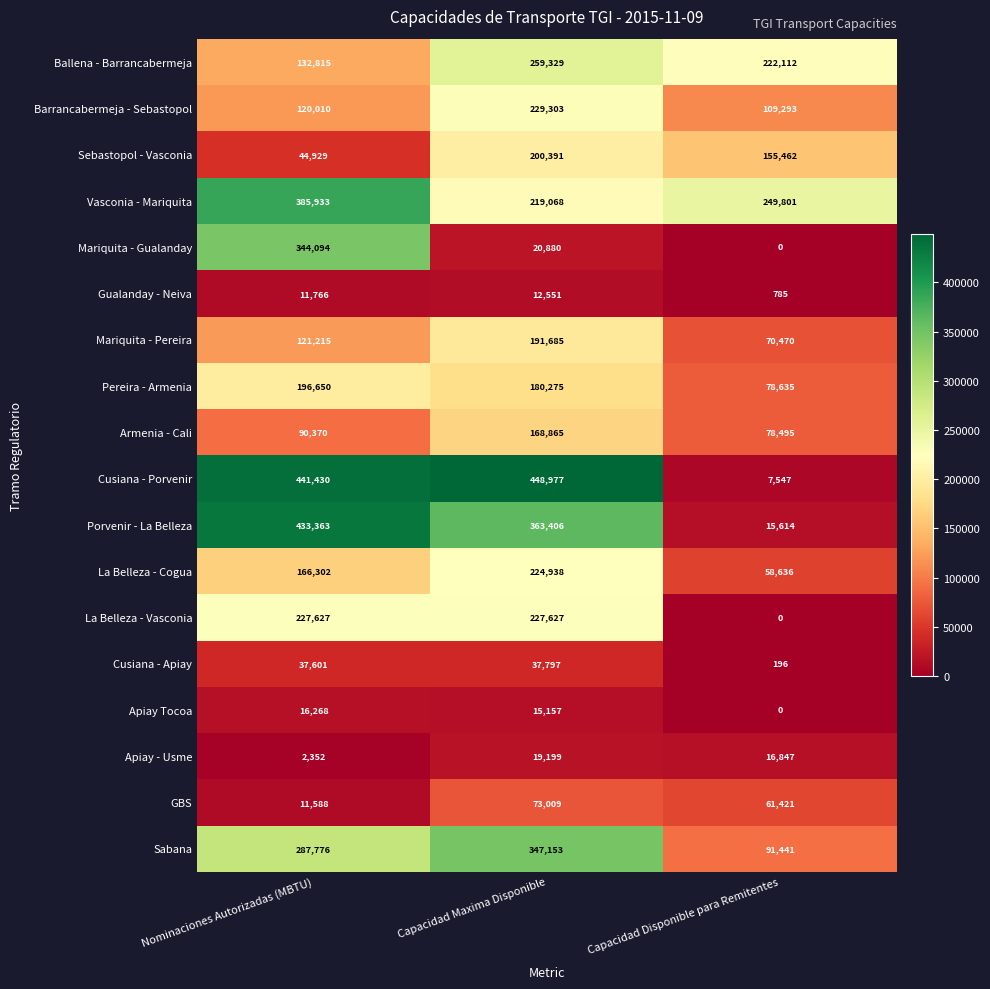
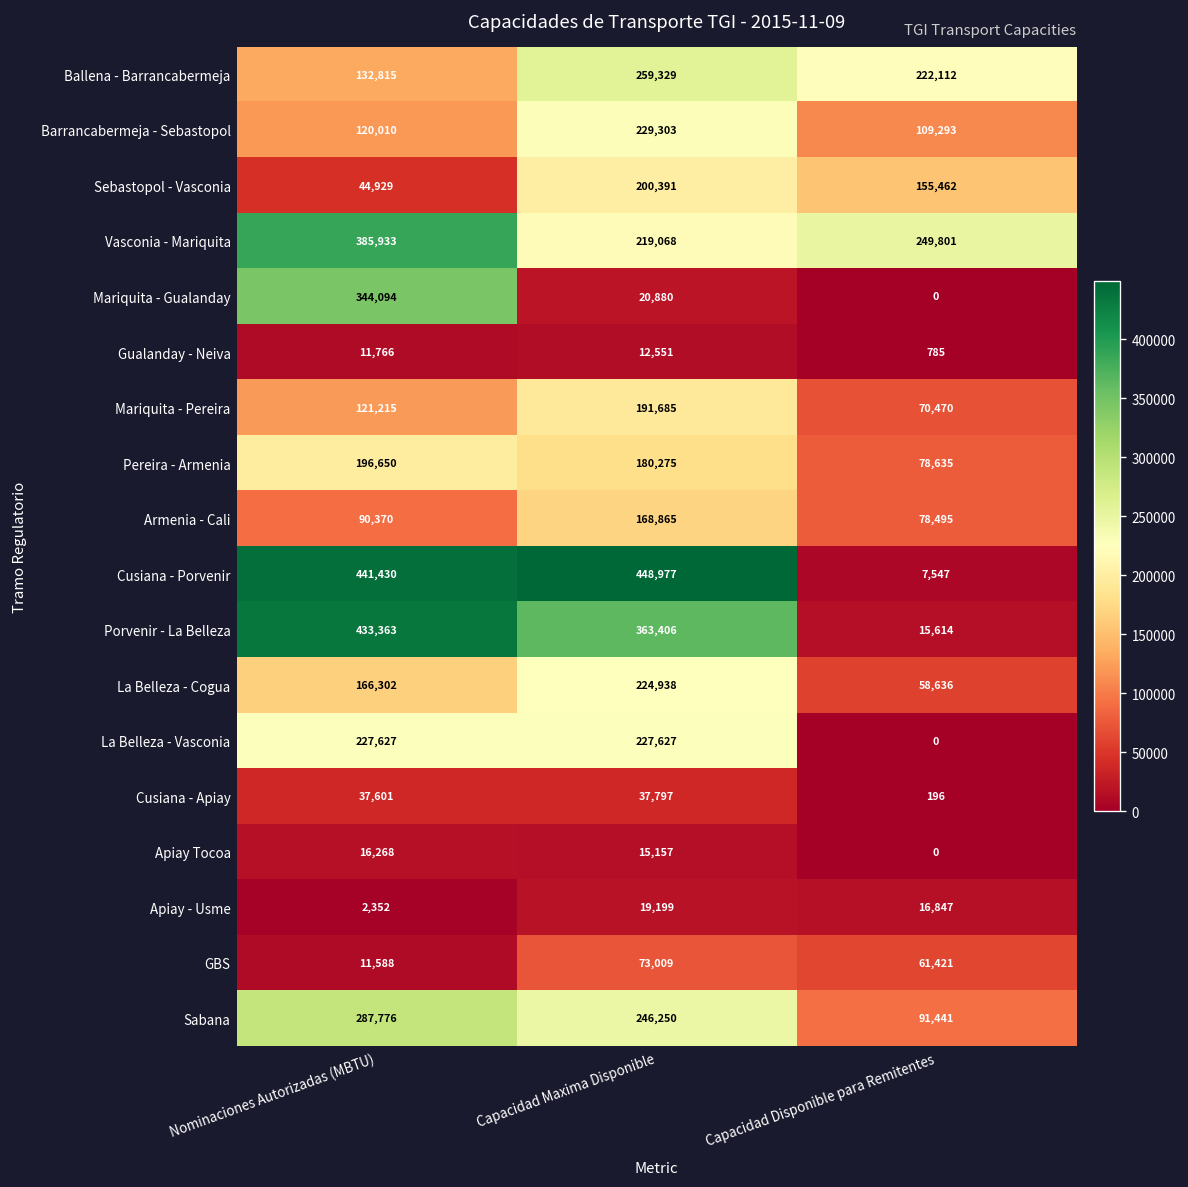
Sabana, Capacidad Maxima Disponible: 347,153 -> 246,250
